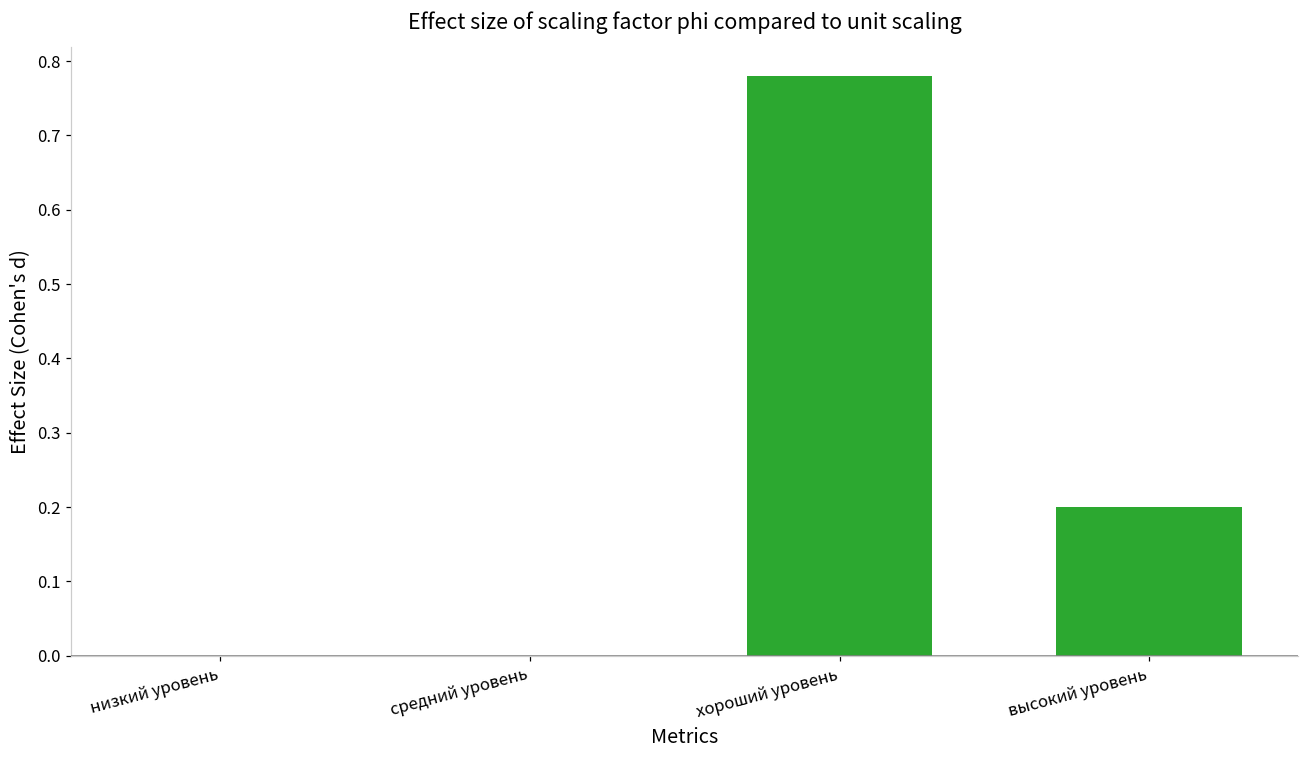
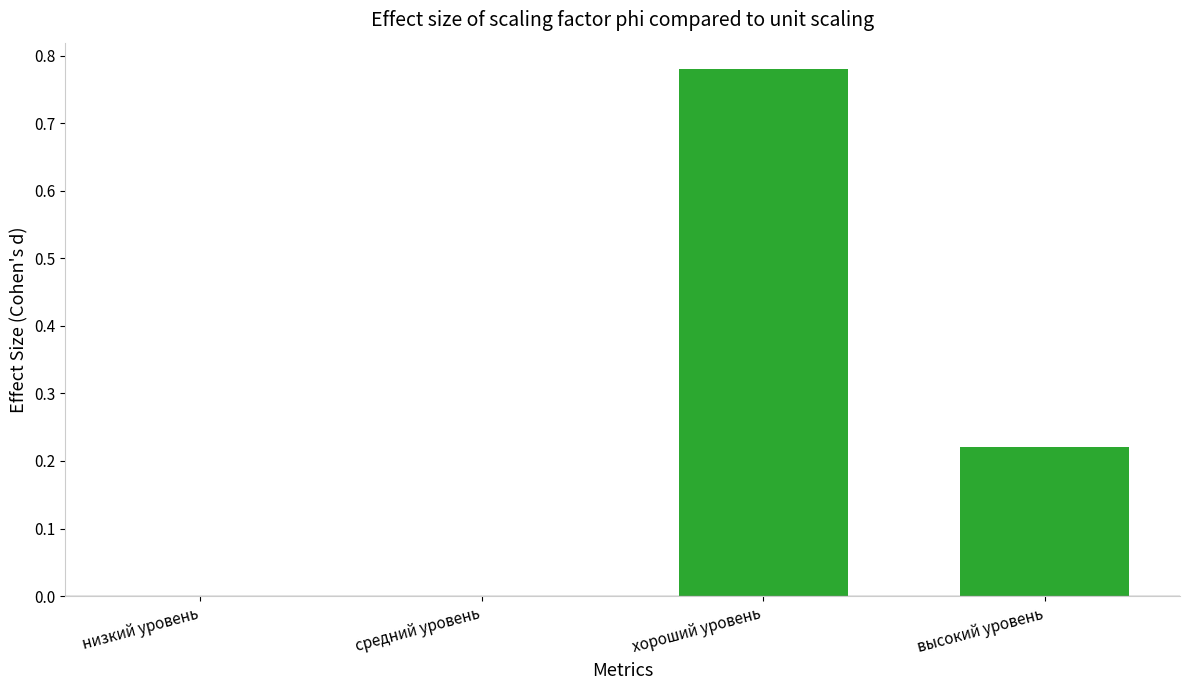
высокий уровень: 0.20 -> 0.22
